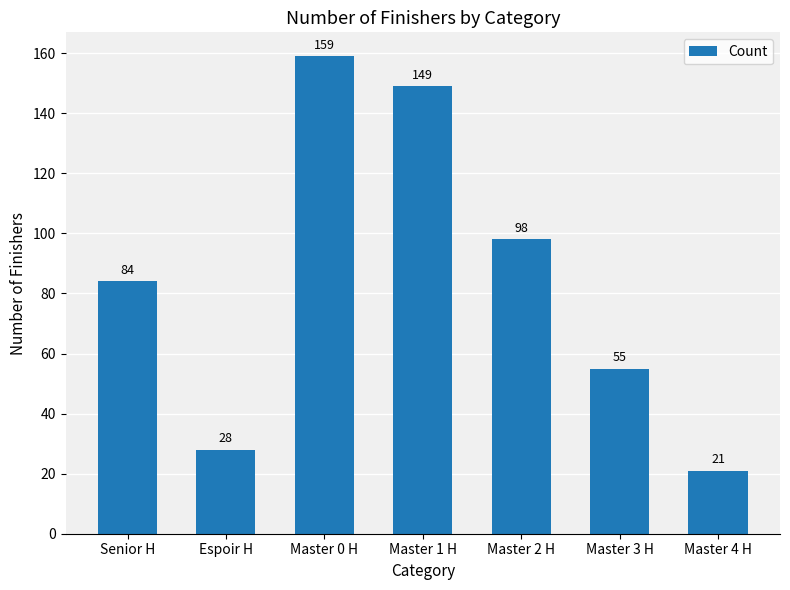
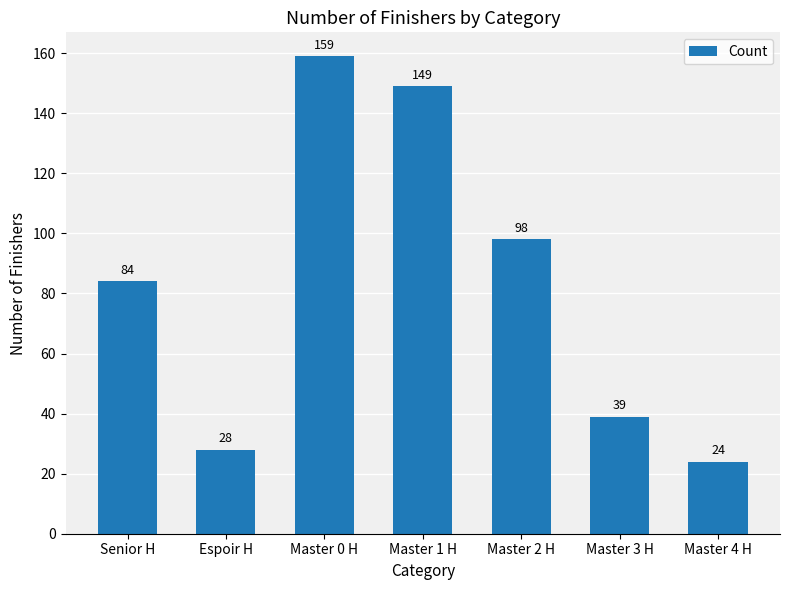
Master 3 H: 55 -> 39
Master 4 H: 21 -> 24
